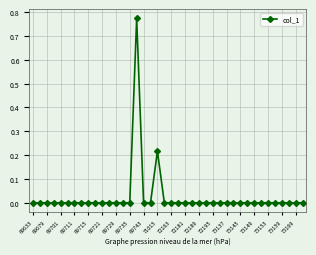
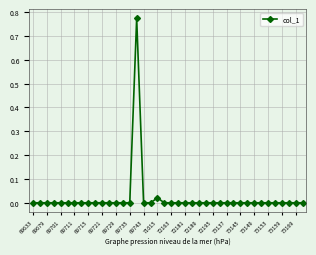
71015: 0.22 -> 0.02
